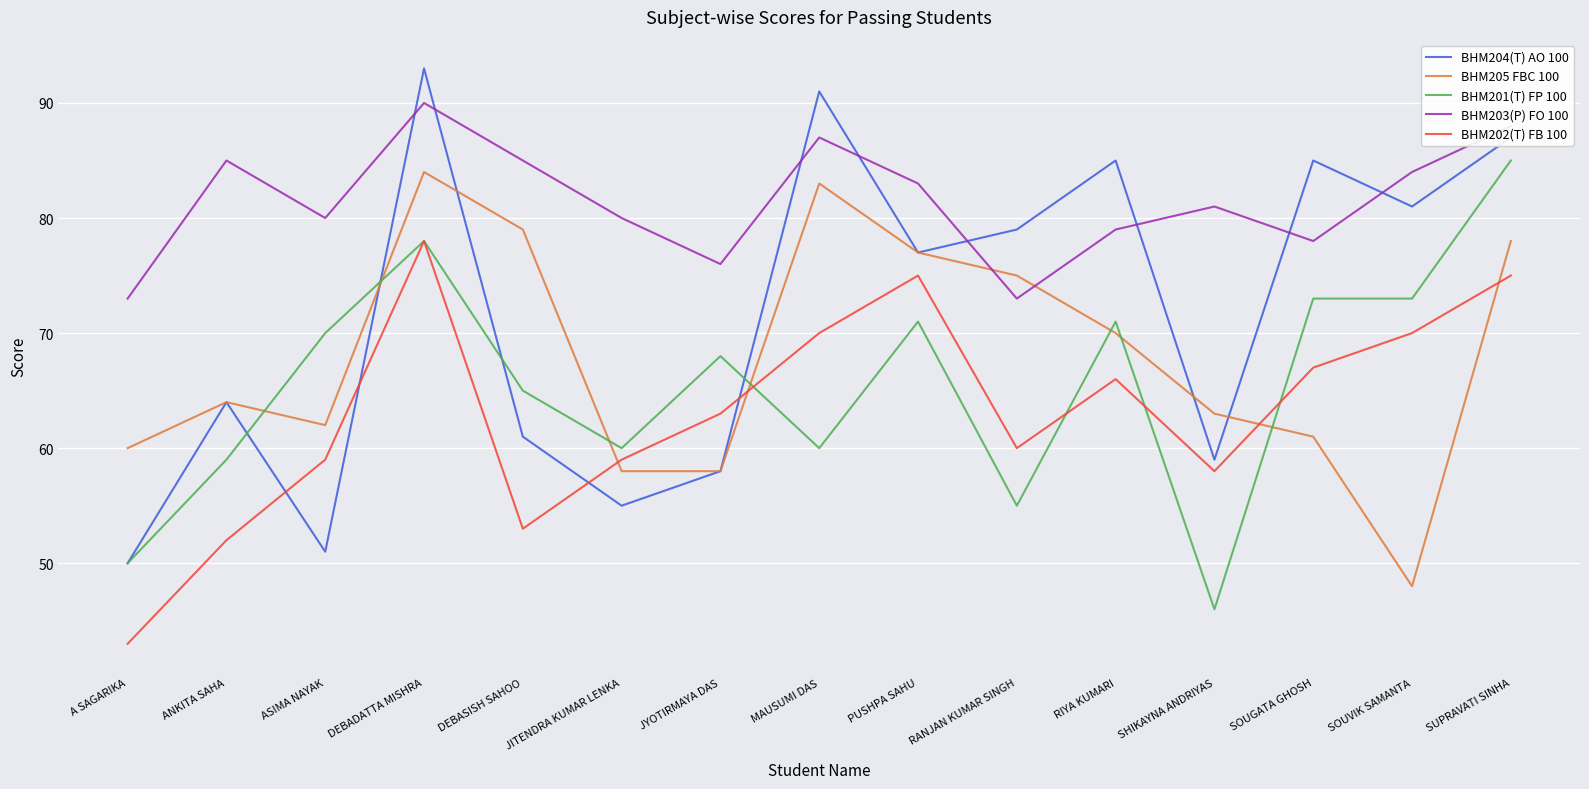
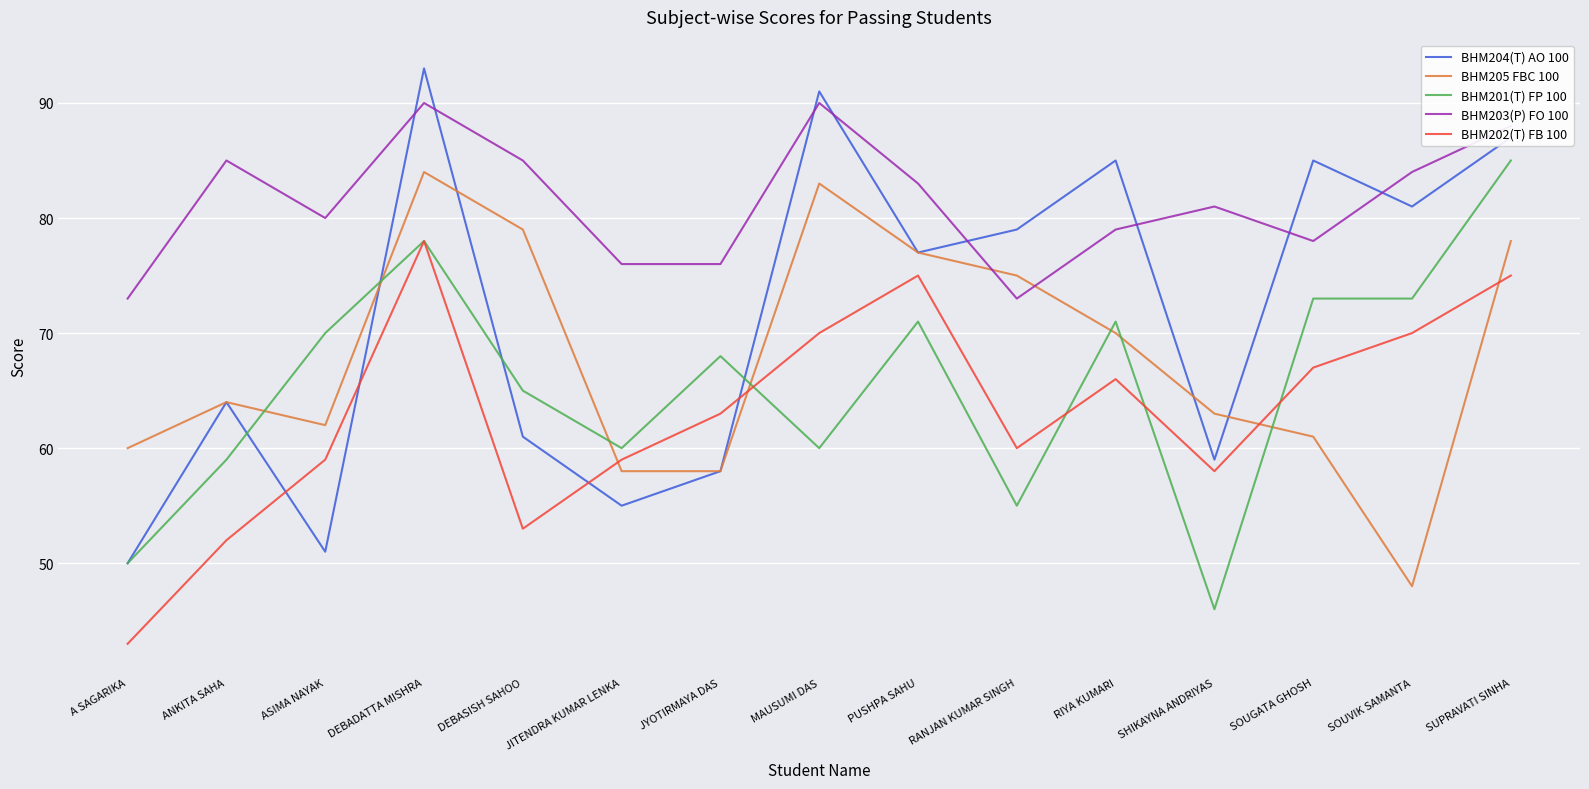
BHM203(P) FO 100, JITENDRA KUMAR LENKA: 80 -> 76
BHM203(P) FO 100, MAUSUMI DAS: 87 -> 90
